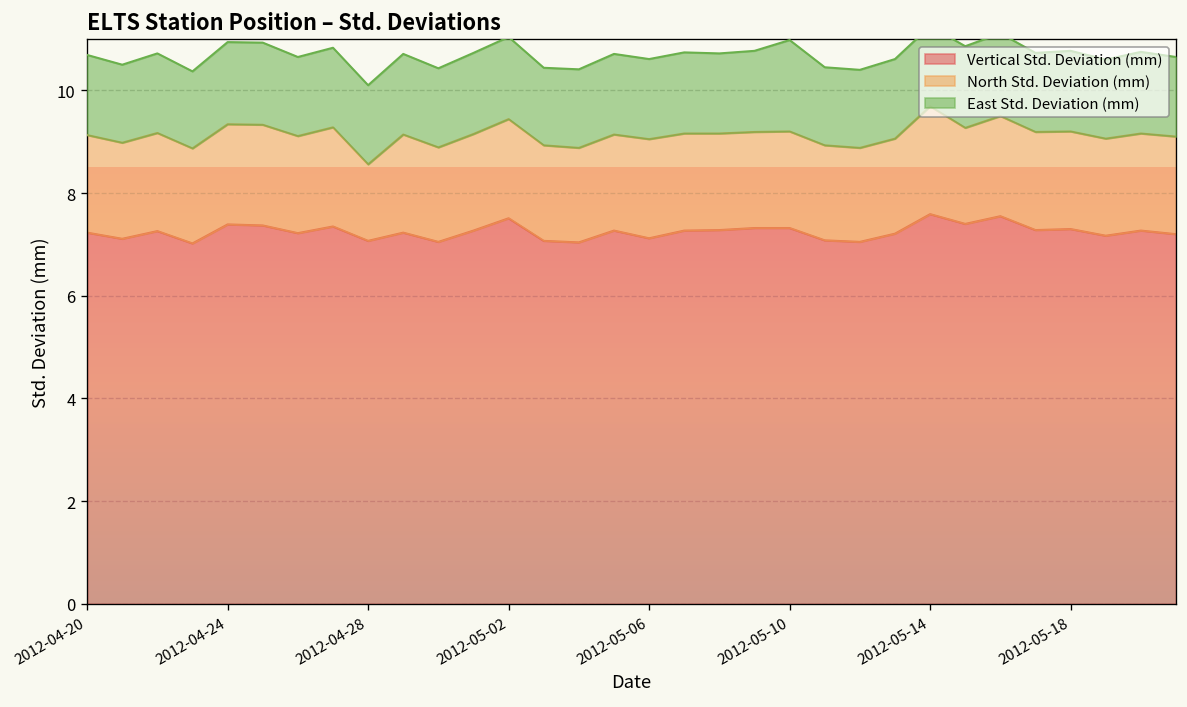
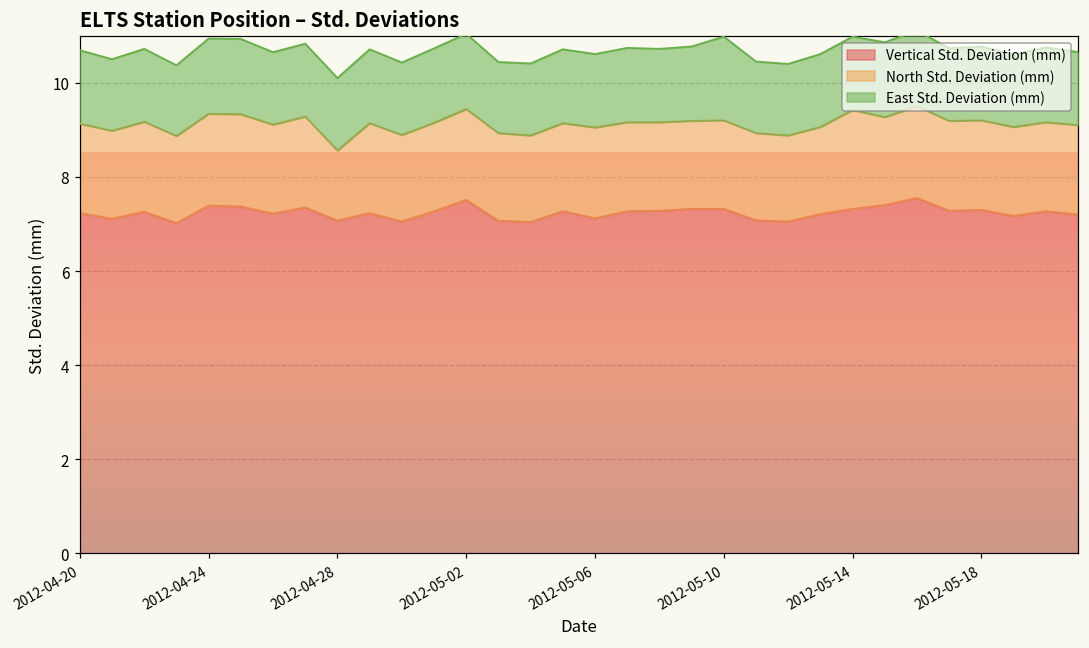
Vertical Std. Deviation (mm), 2012-05-14: 7.6 -> 7.3
